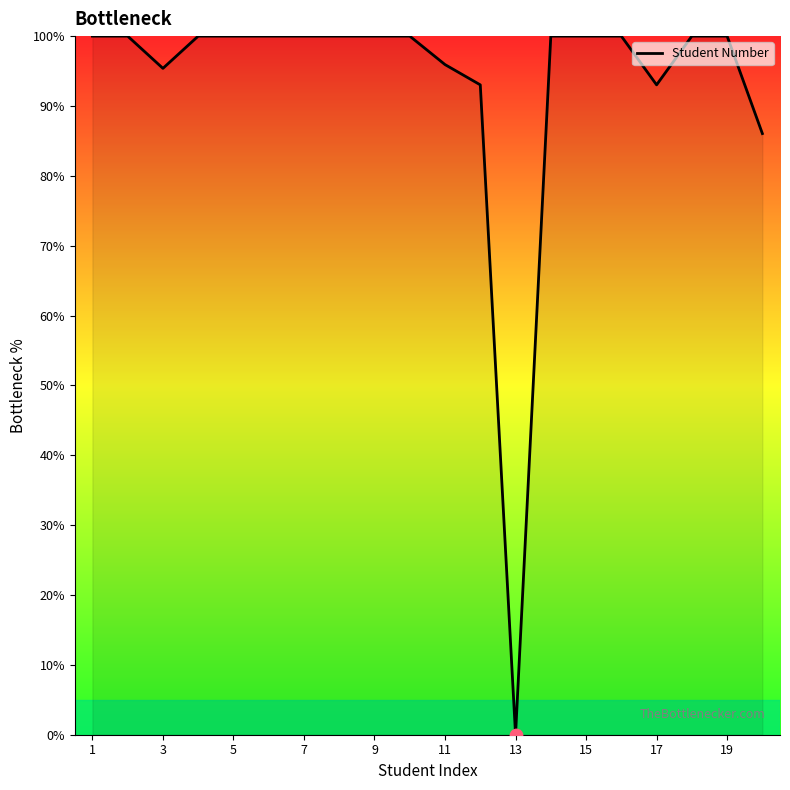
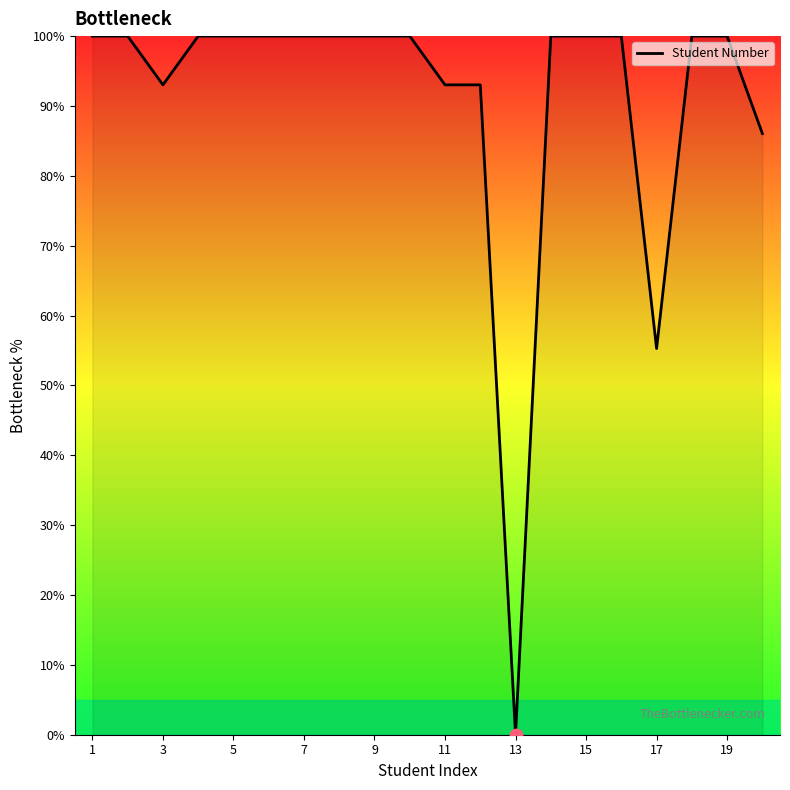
Student Number, 3: 95% -> 93%
Student Number, 11: 96% -> 93%
Student Number, 17: 93% -> 55%
